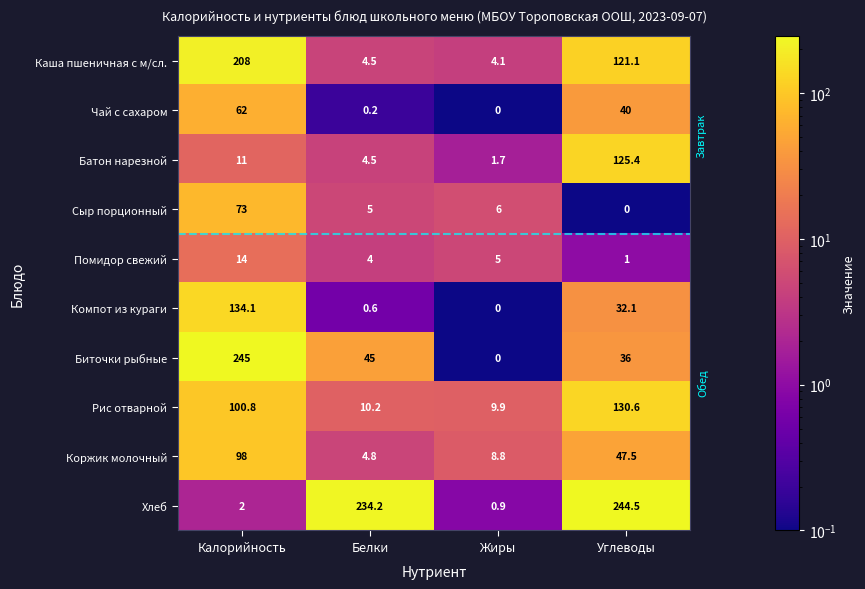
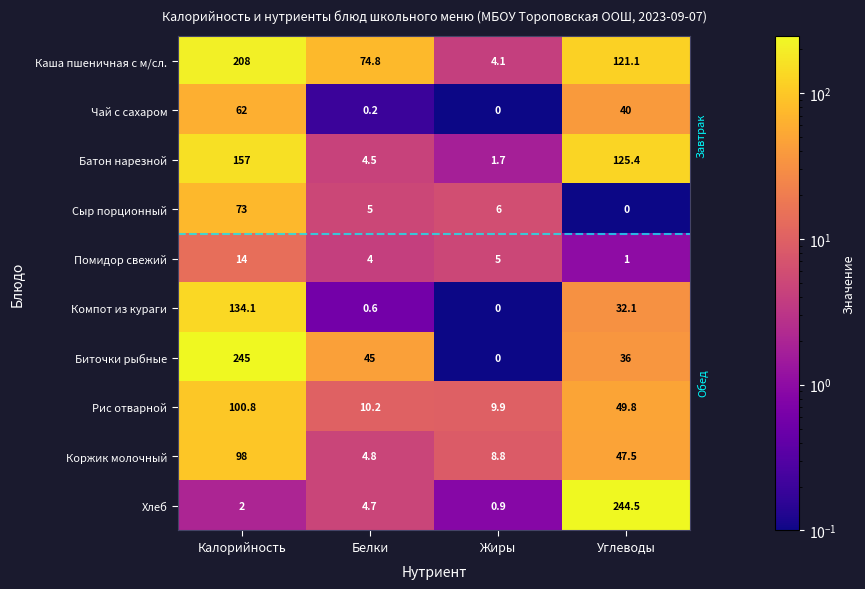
Каша пшеничная с м/сл., Белки: 4.5 -> 74.8
Батон нарезной, Калорийность: 11 -> 157
Рис отварной, Углеводы: 130.6 -> 49.8
Хлеб, Белки: 234.2 -> 4.7
